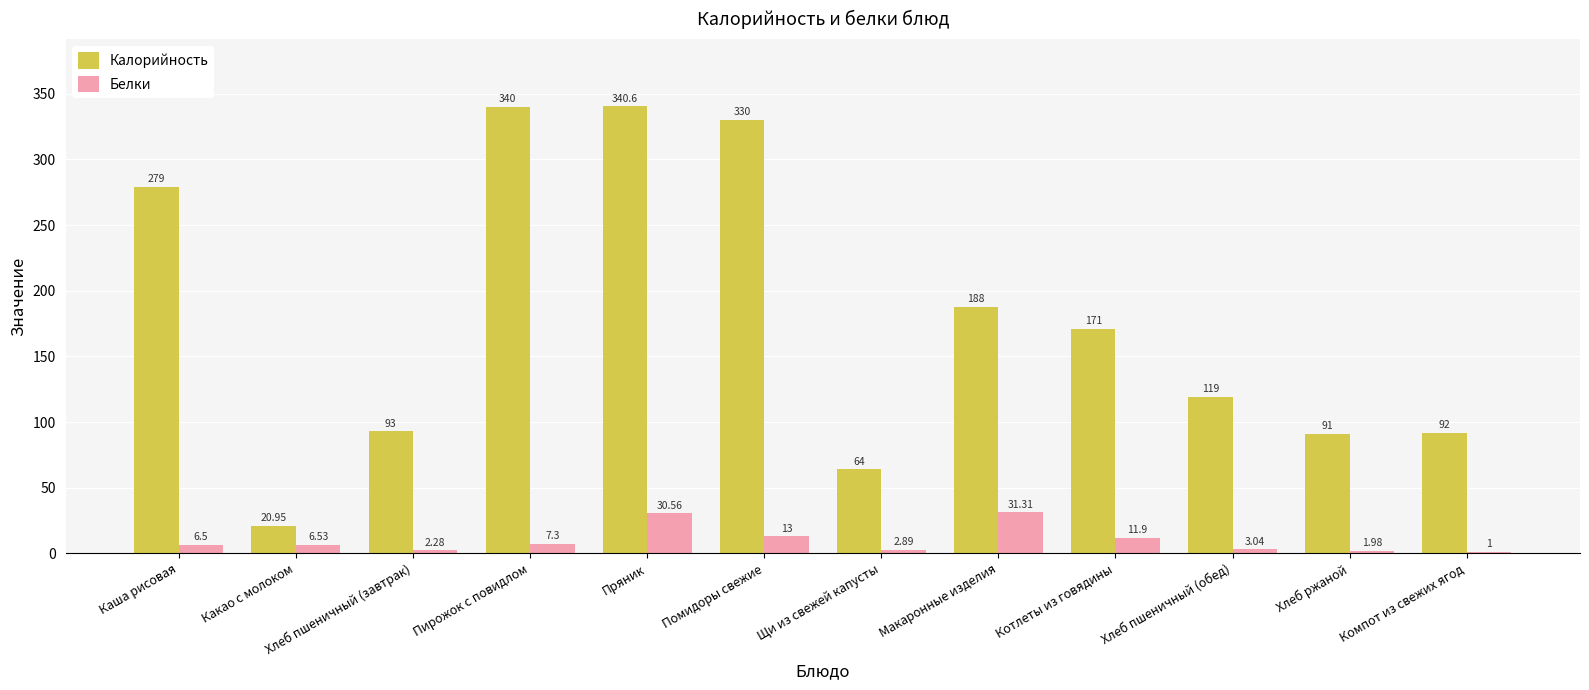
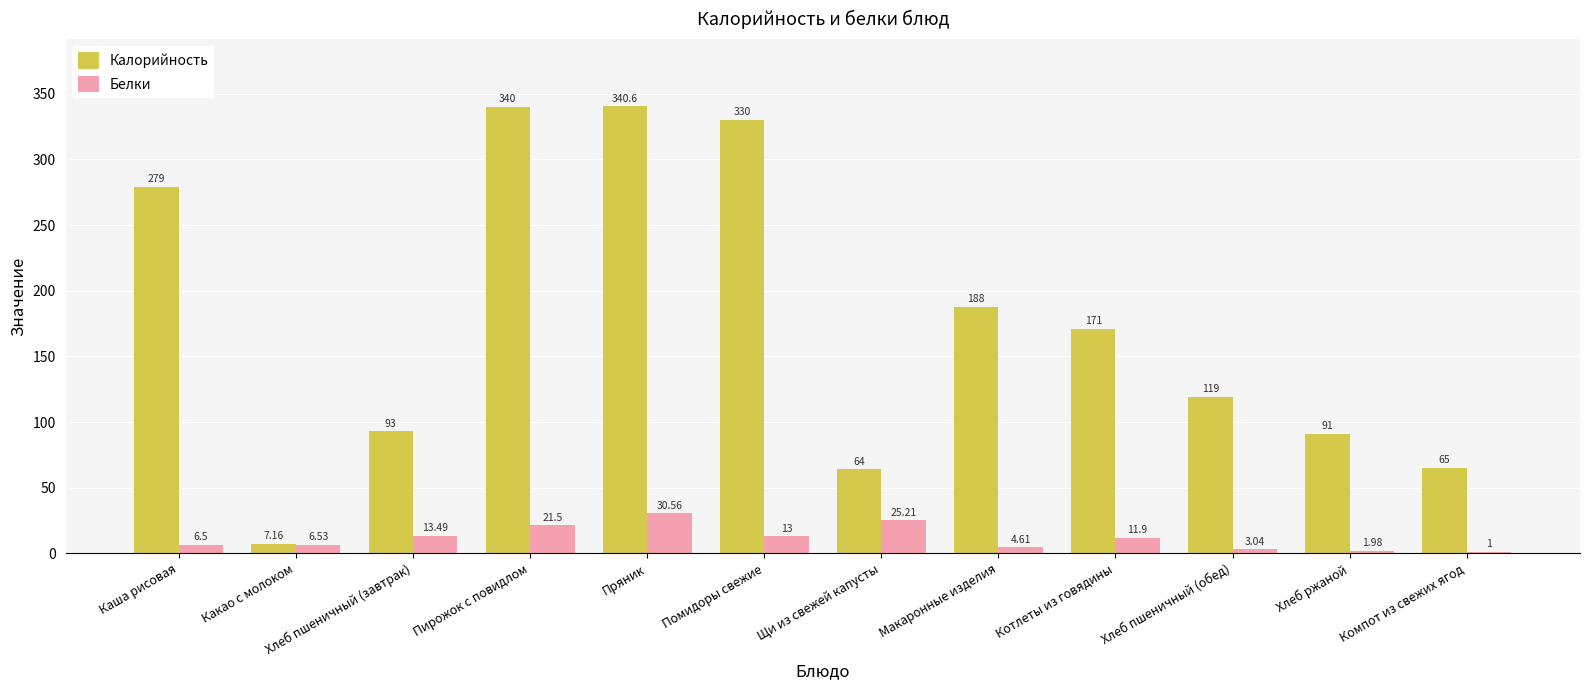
Калорийность, Какао с молоком: 20.95 -> 7.16
Белки, Хлеб пшеничный (завтрак): 2.28 -> 13.49
Белки, Пирожок с повидлом: 7.3 -> 21.5
Белки, Щи из свежей капусты: 2.89 -> 25.21
Белки, Макаронные изделия: 31.31 -> 4.61
Калорийность, Компот из свежих ягод: 92 -> 65
